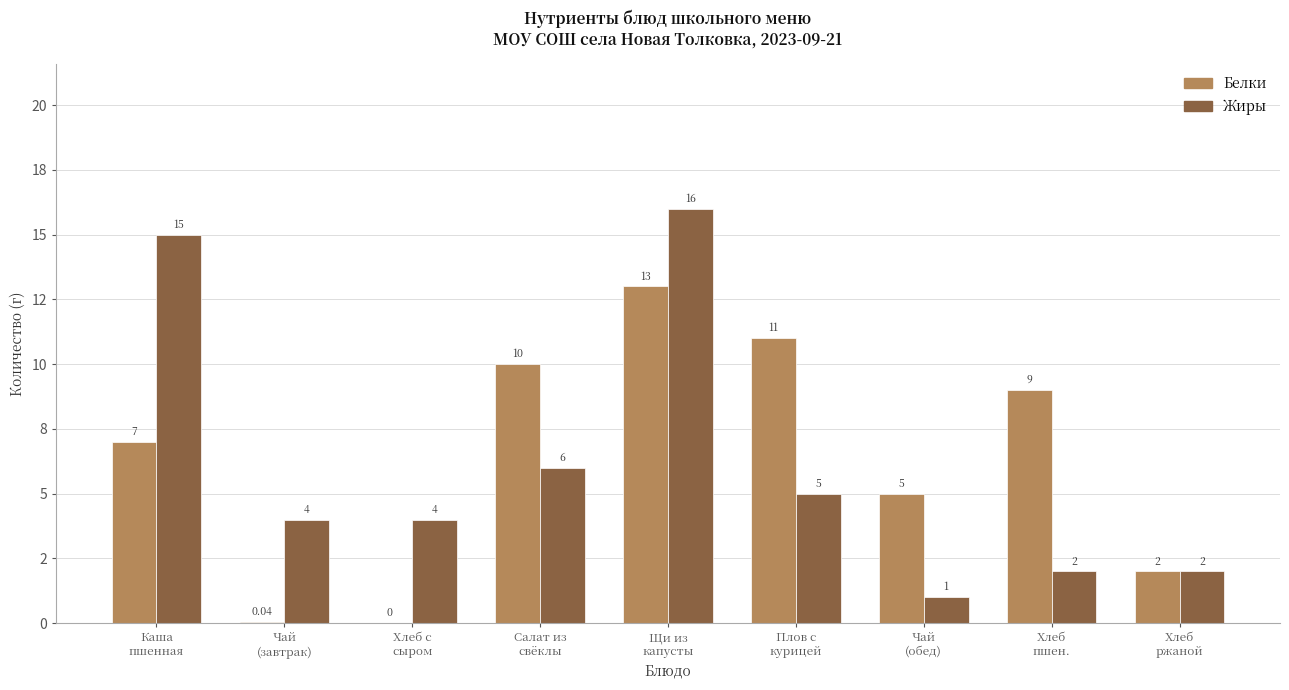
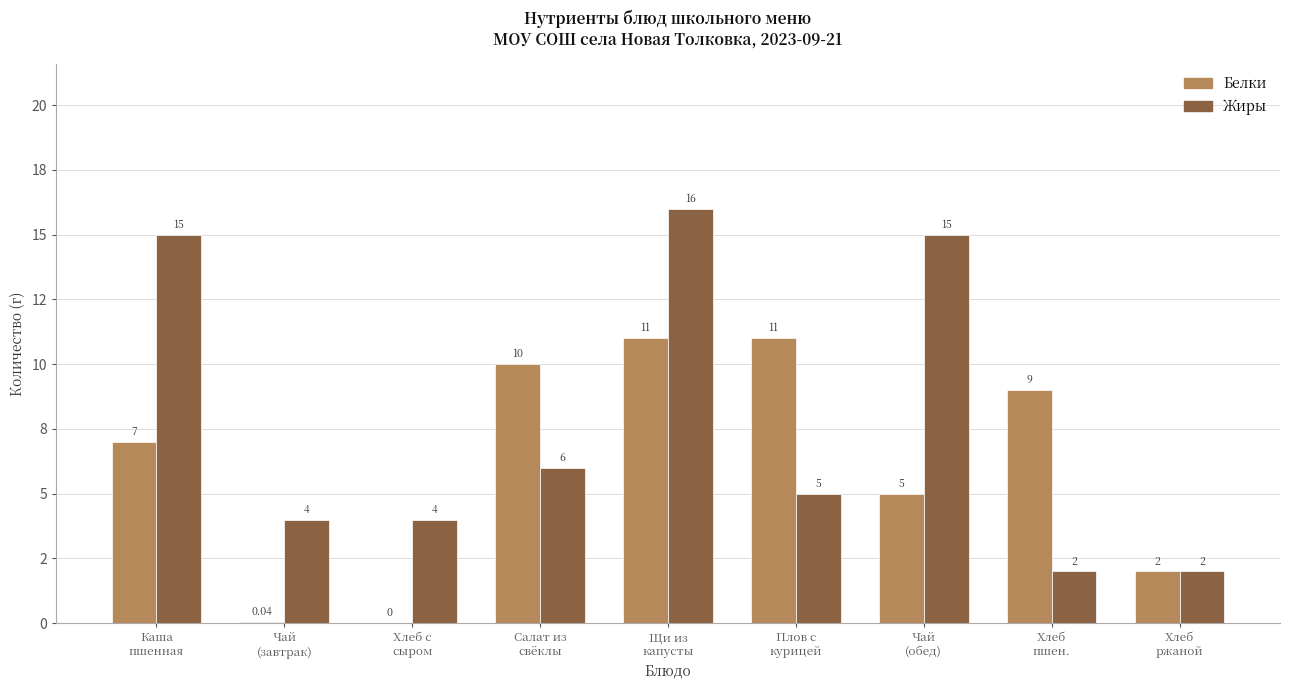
Белки, Щи из капусты: 13 -> 11
Жиры, Чай (обед): 1 -> 15
